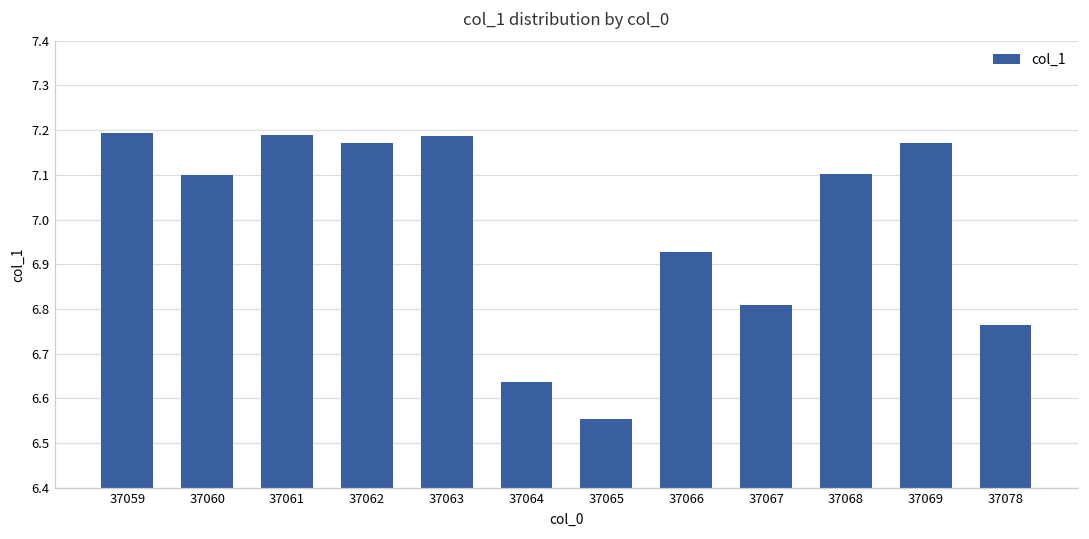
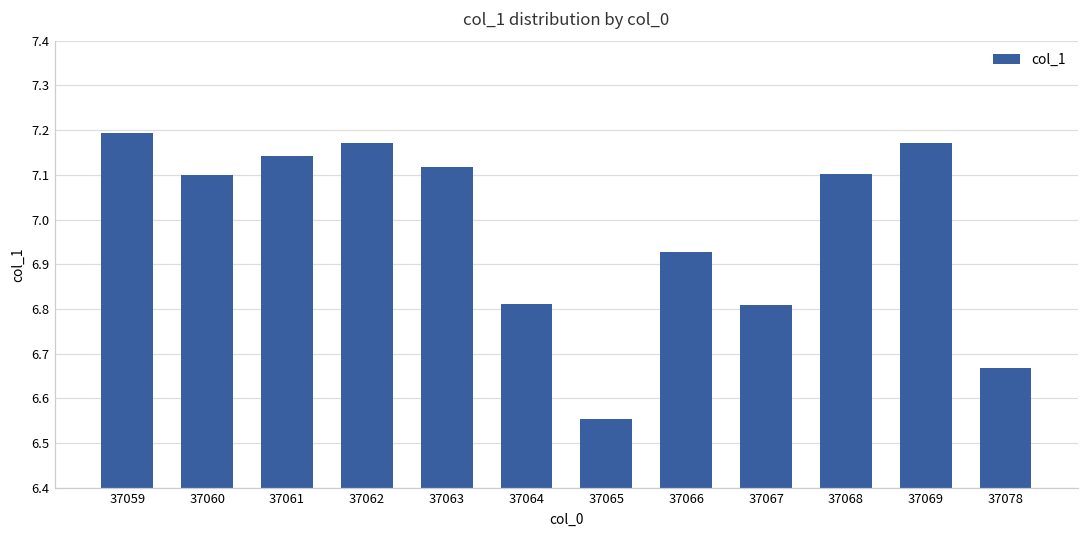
37061: 7.19 -> 7.14
37063: 7.19 -> 7.12
37064: 6.64 -> 6.81
37078: 6.76 -> 6.67
